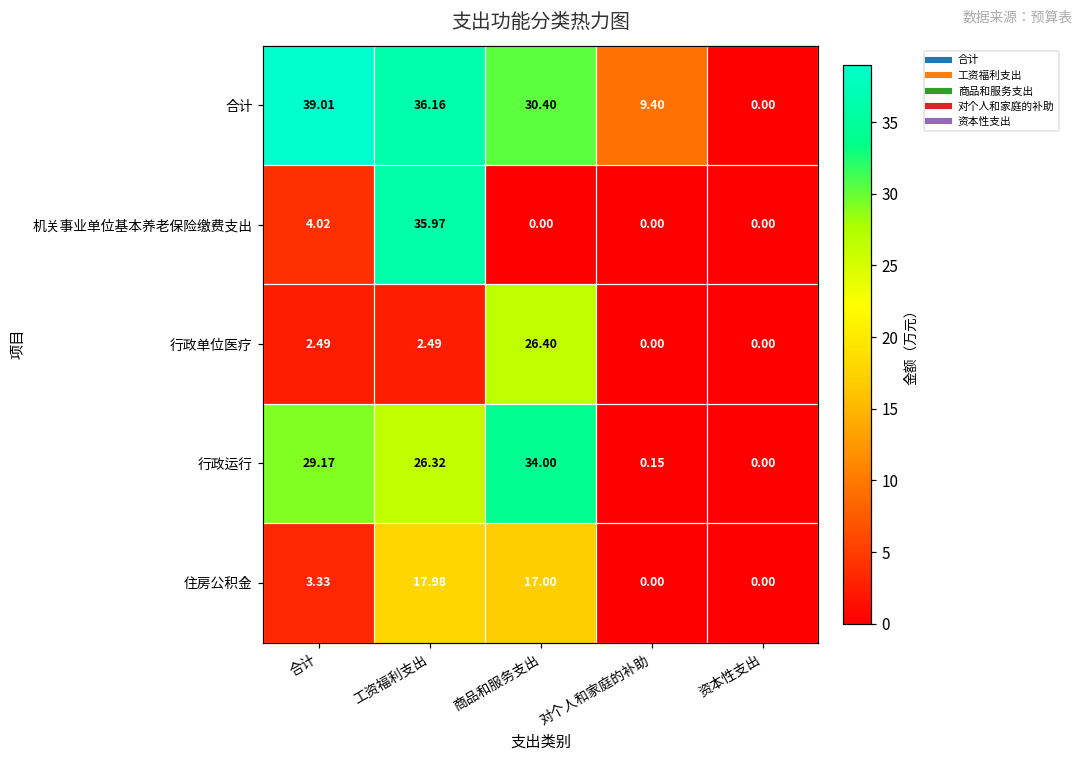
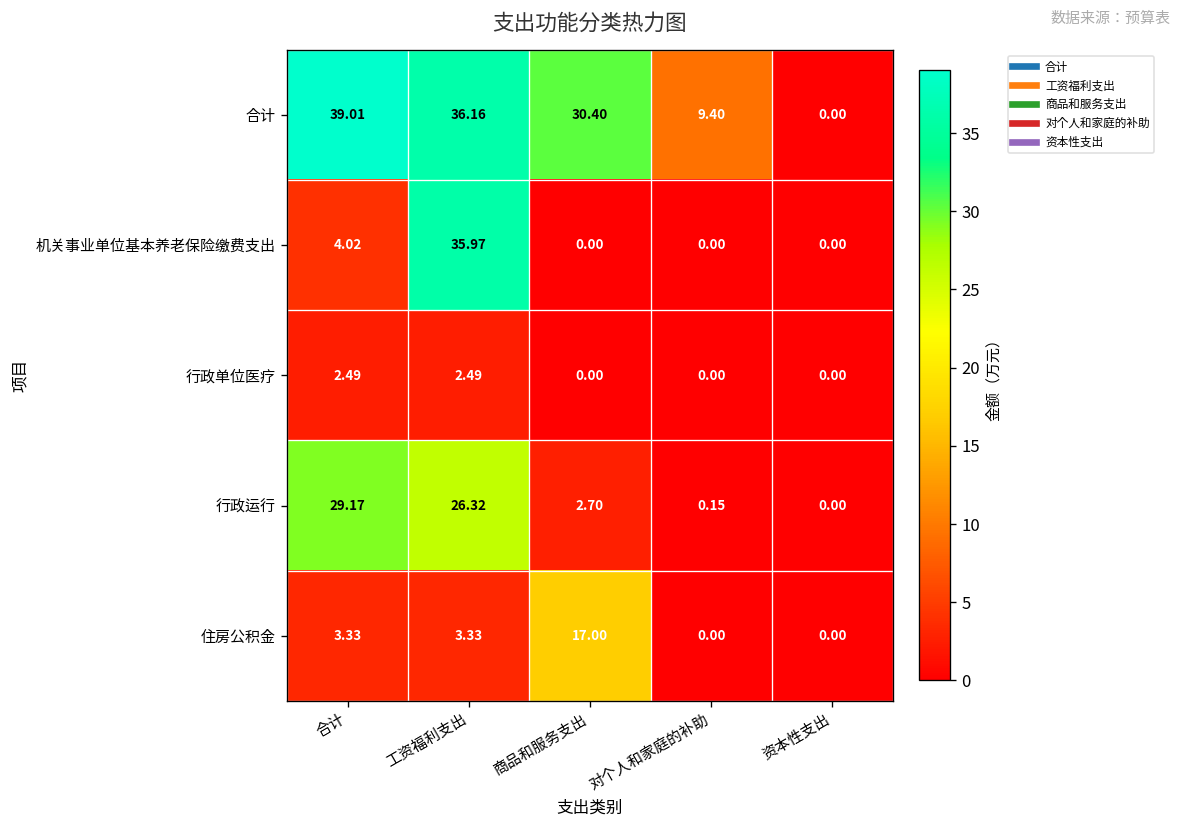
行政单位医疗, 商品和服务支出: 26.40 -> 0.00
行政运行, 商品和服务支出: 34.00 -> 2.70
住房公积金, 工资福利支出: 17.98 -> 3.33
